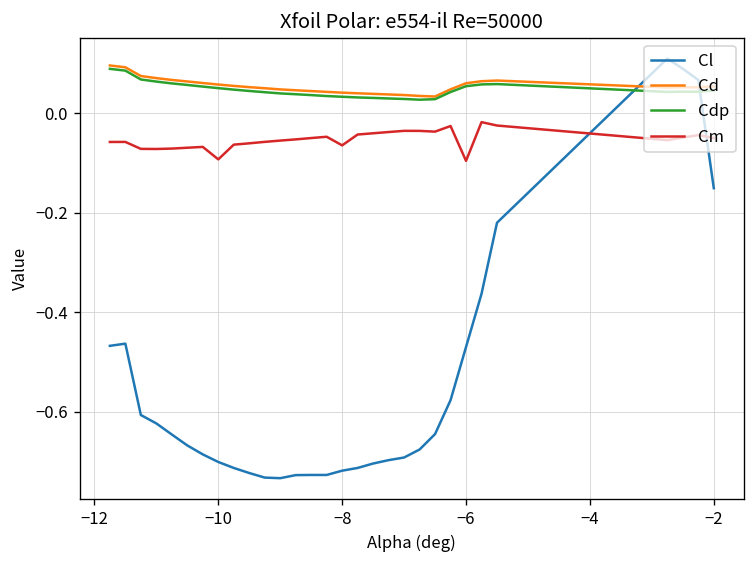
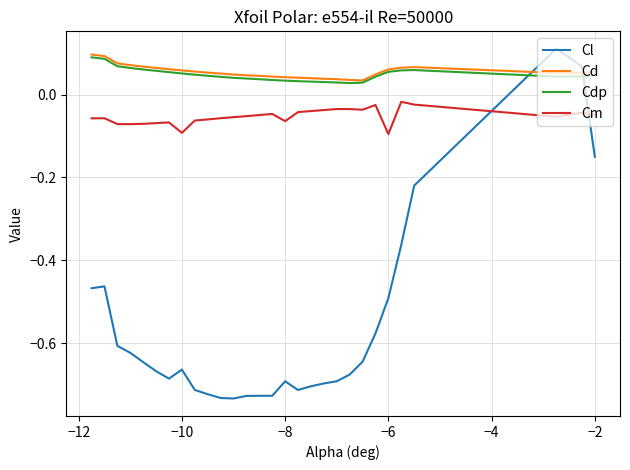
Cl, −10: -0.70 -> -0.66
Cl, −8: -0.72 -> -0.69
Cl, −6: -0.47 -> -0.49
